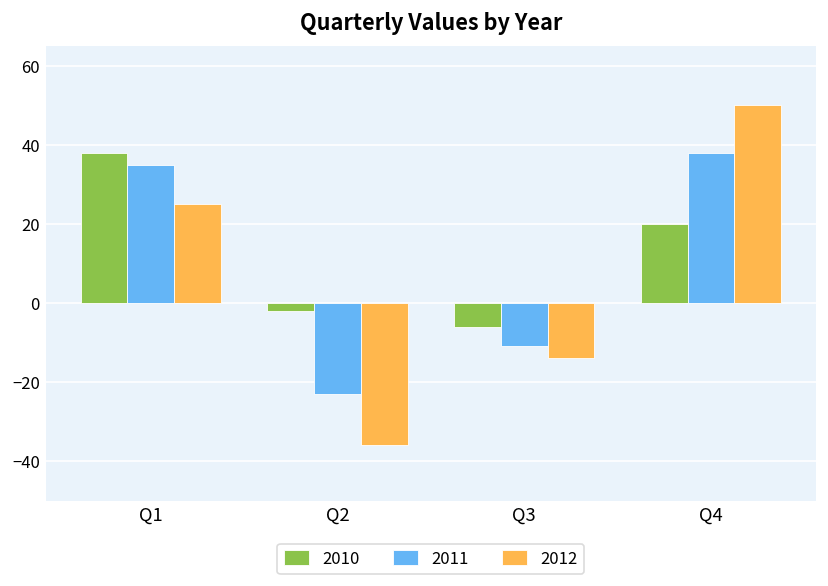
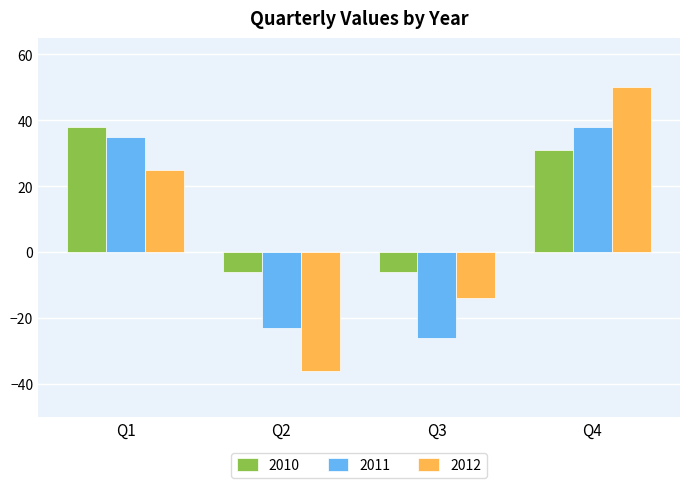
2010, Q2: -2 -> -6
2011, Q3: -11 -> -26
2010, Q4: 20 -> 31
